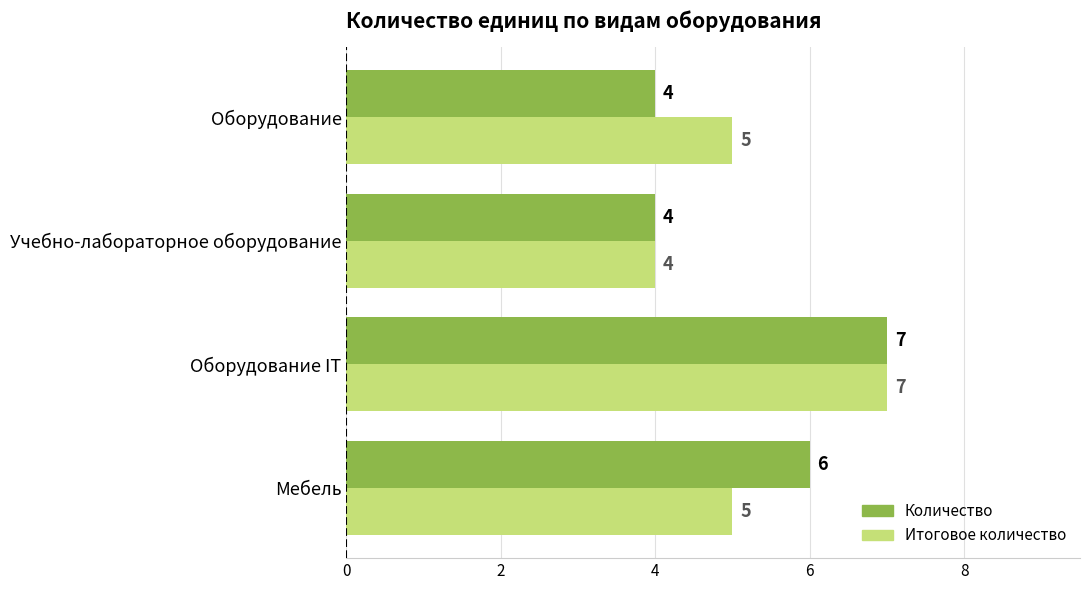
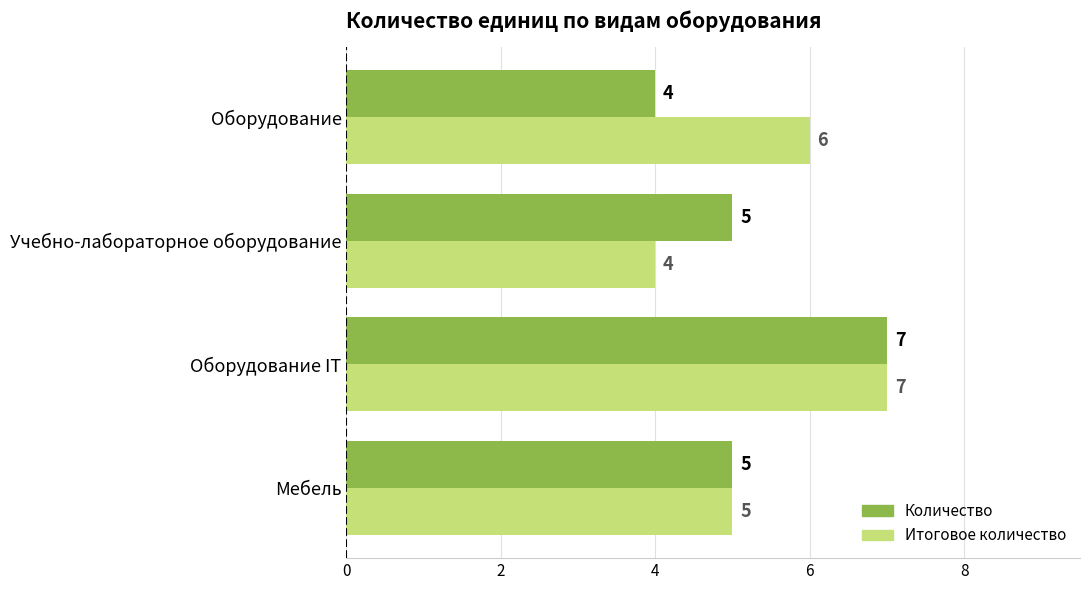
Итоговое количество, Оборудование: 5 -> 6
Количество, Учебно-лабораторное оборудование: 4 -> 5
Количество, Мебель: 6 -> 5
